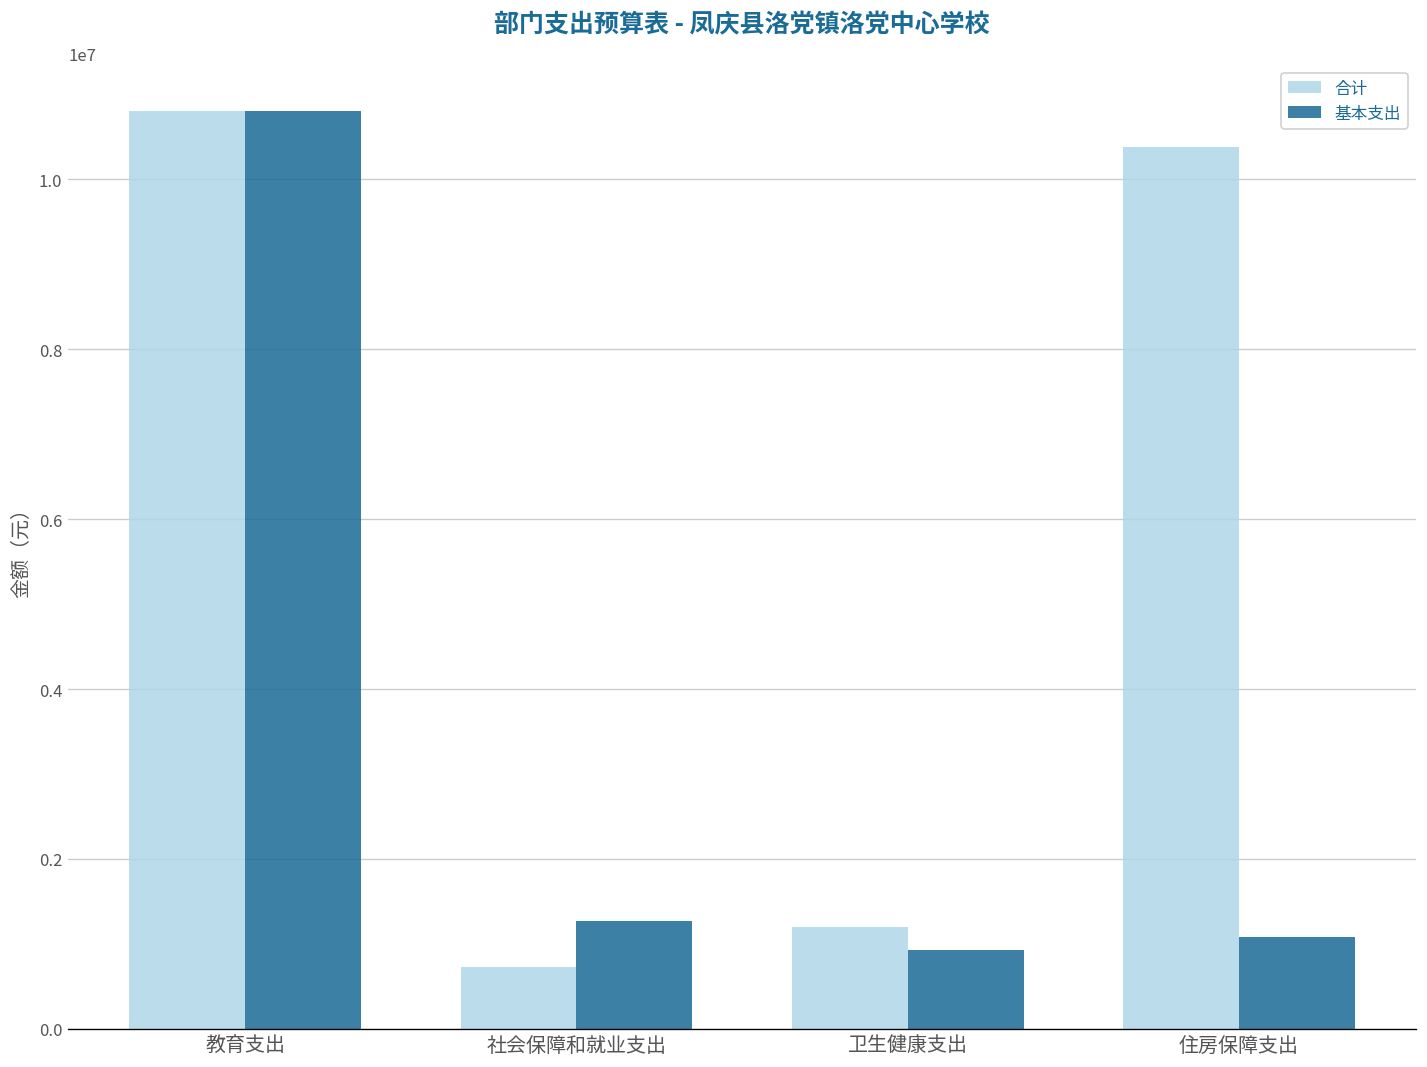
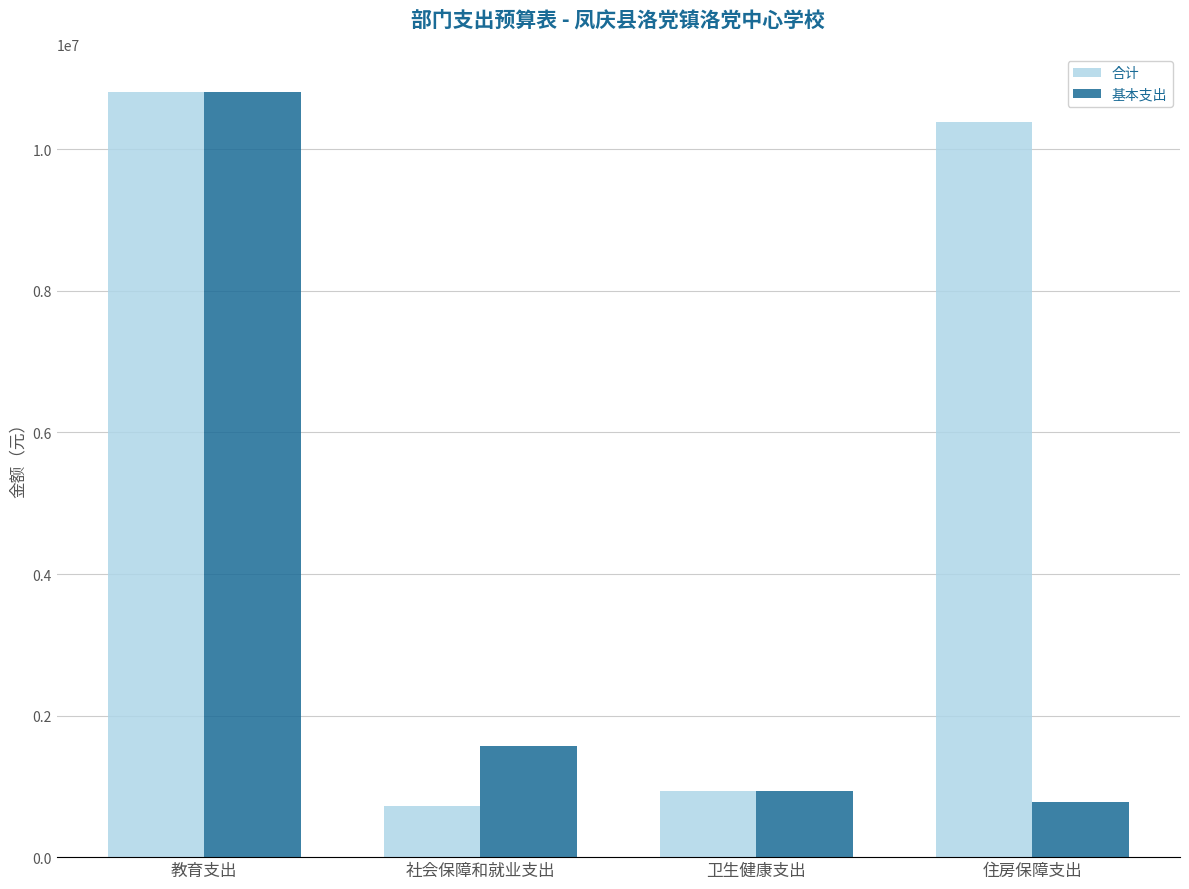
基本支出, 社会保障和就业支出: 1300000 -> 1600000
合计, 卫生健康支出: 1200000 -> 900000
基本支出, 住房保障支出: 1100000 -> 800000
